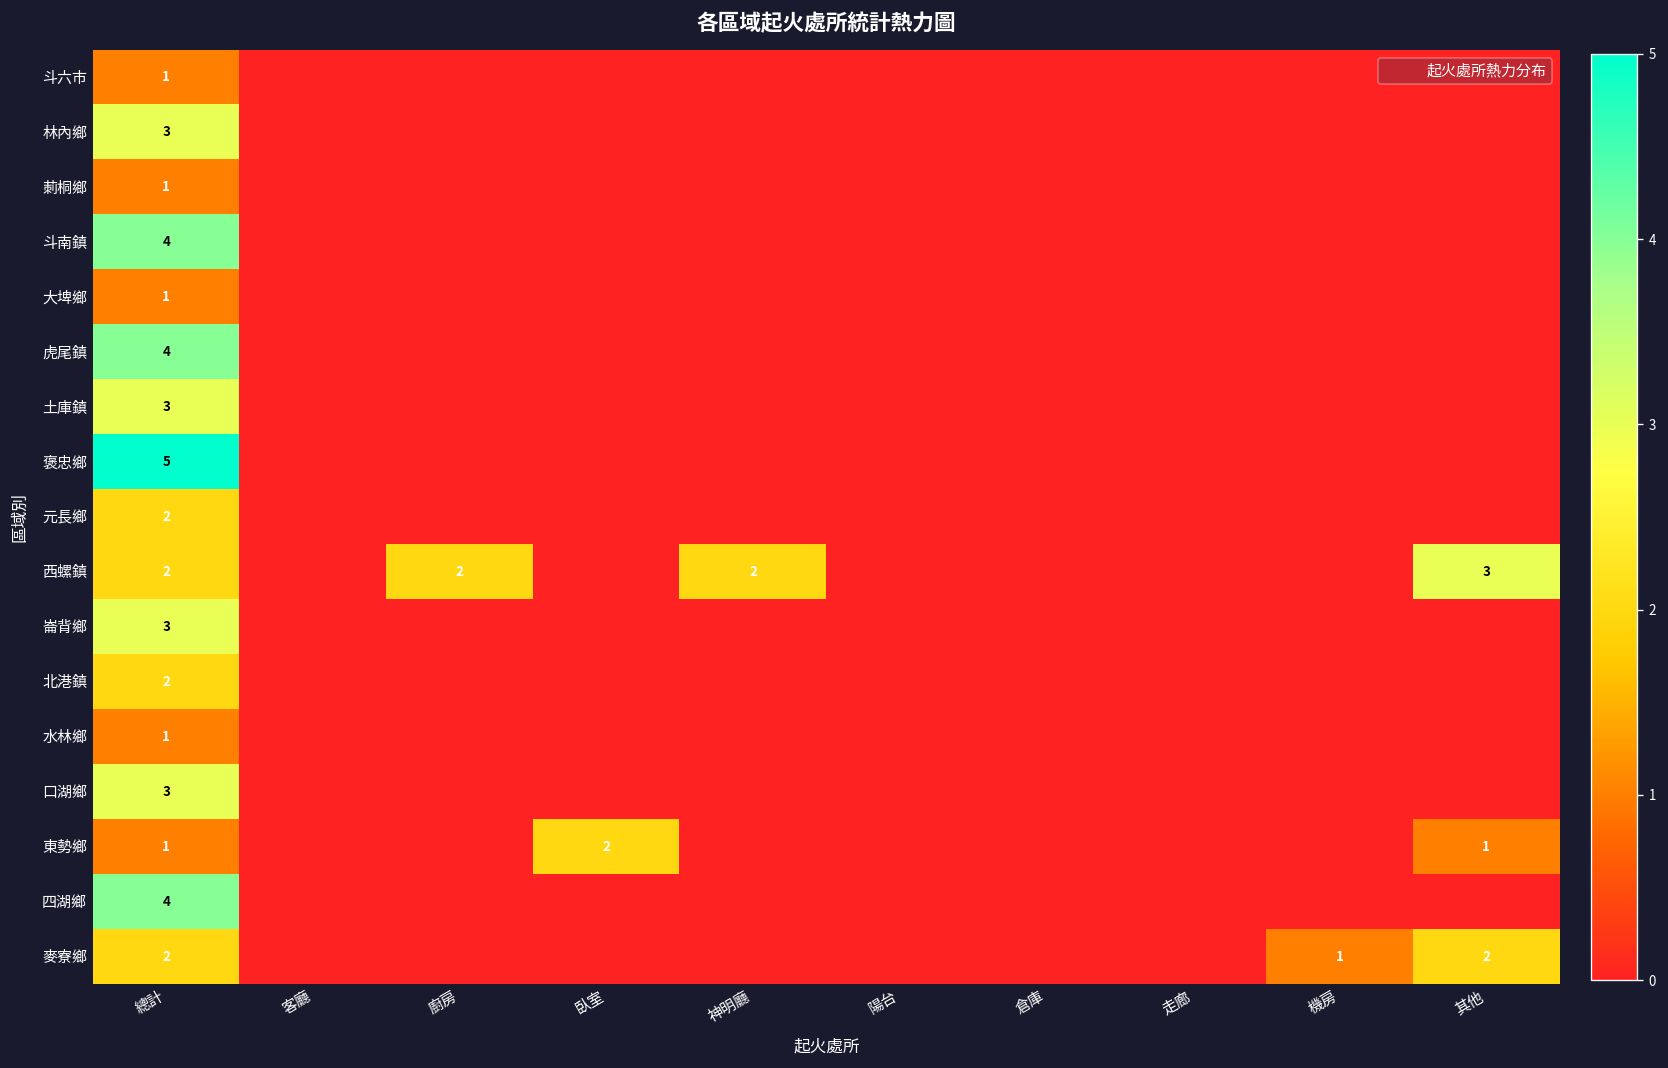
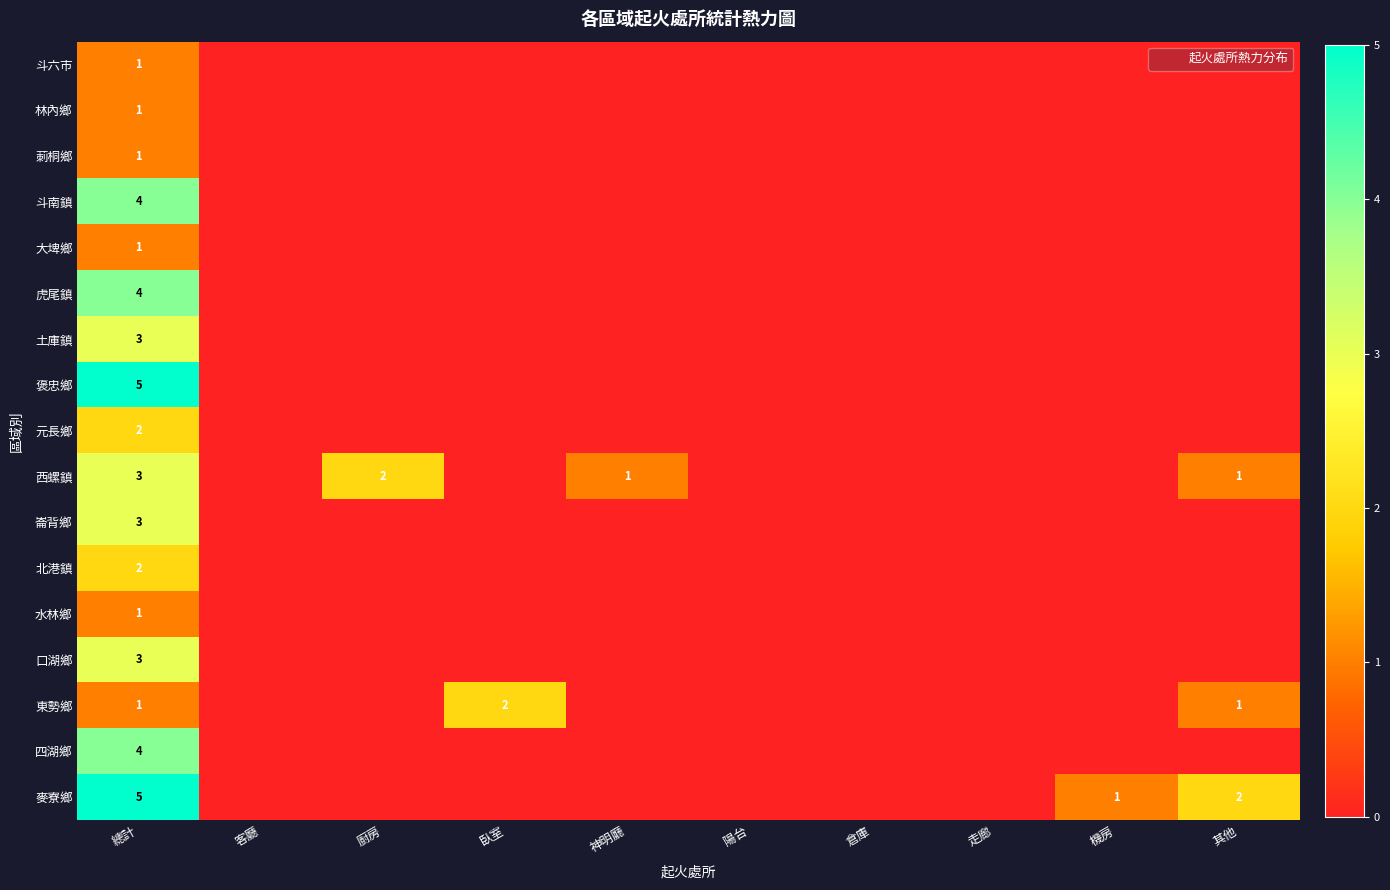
林內鄉, 總計: 3 -> 1
西螺鎮, 總計: 2 -> 3
西螺鎮, 神明廳: 2 -> 1
西螺鎮, 其他: 3 -> 1
麥寮鄉, 總計: 2 -> 5
